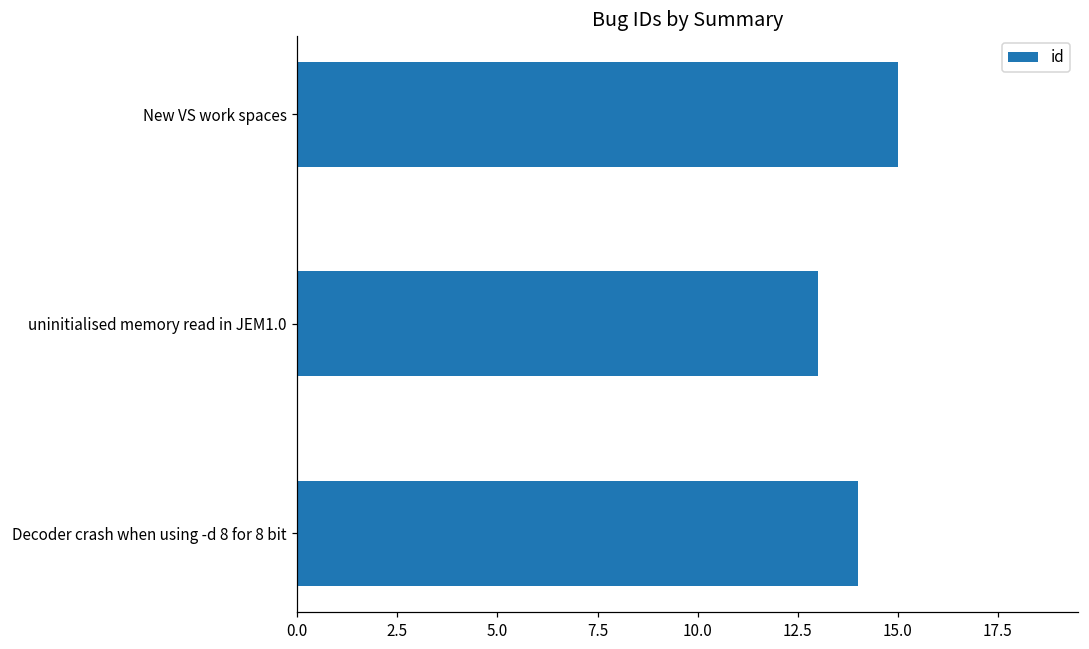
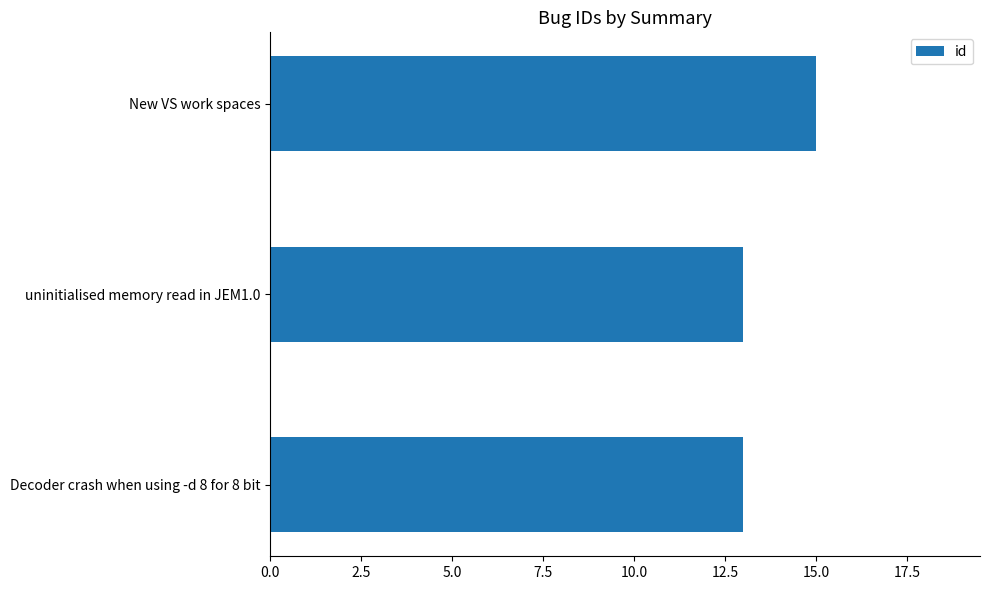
Decoder crash when using -d 8 for 8 bit: 14 -> 13
